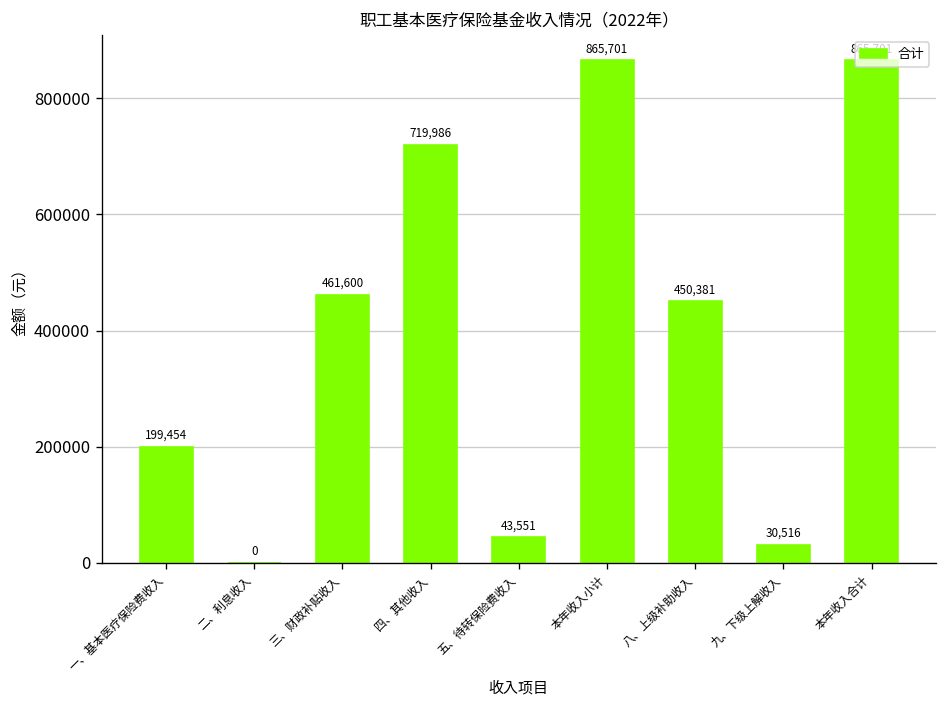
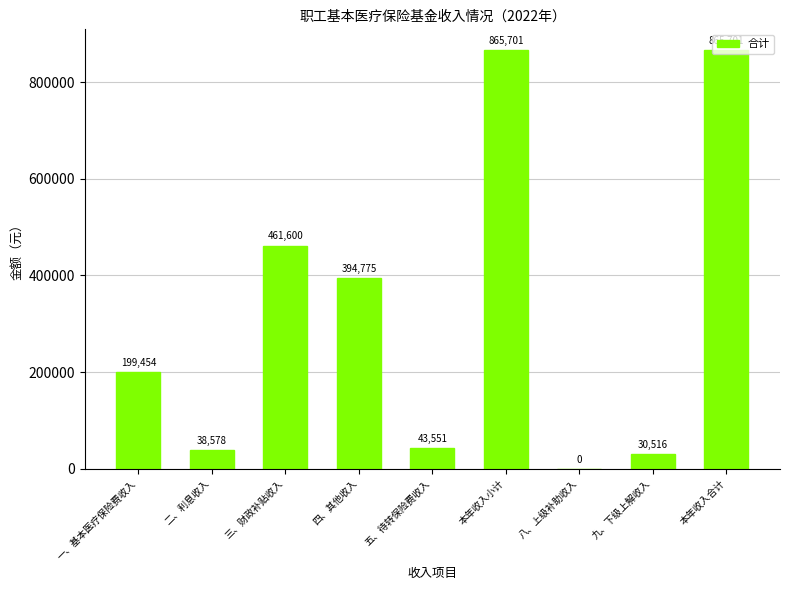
二、利息收入: 0 -> 38,578
四、其他收入: 719,986 -> 394,775
八、上级补助收入: 450,381 -> 0
